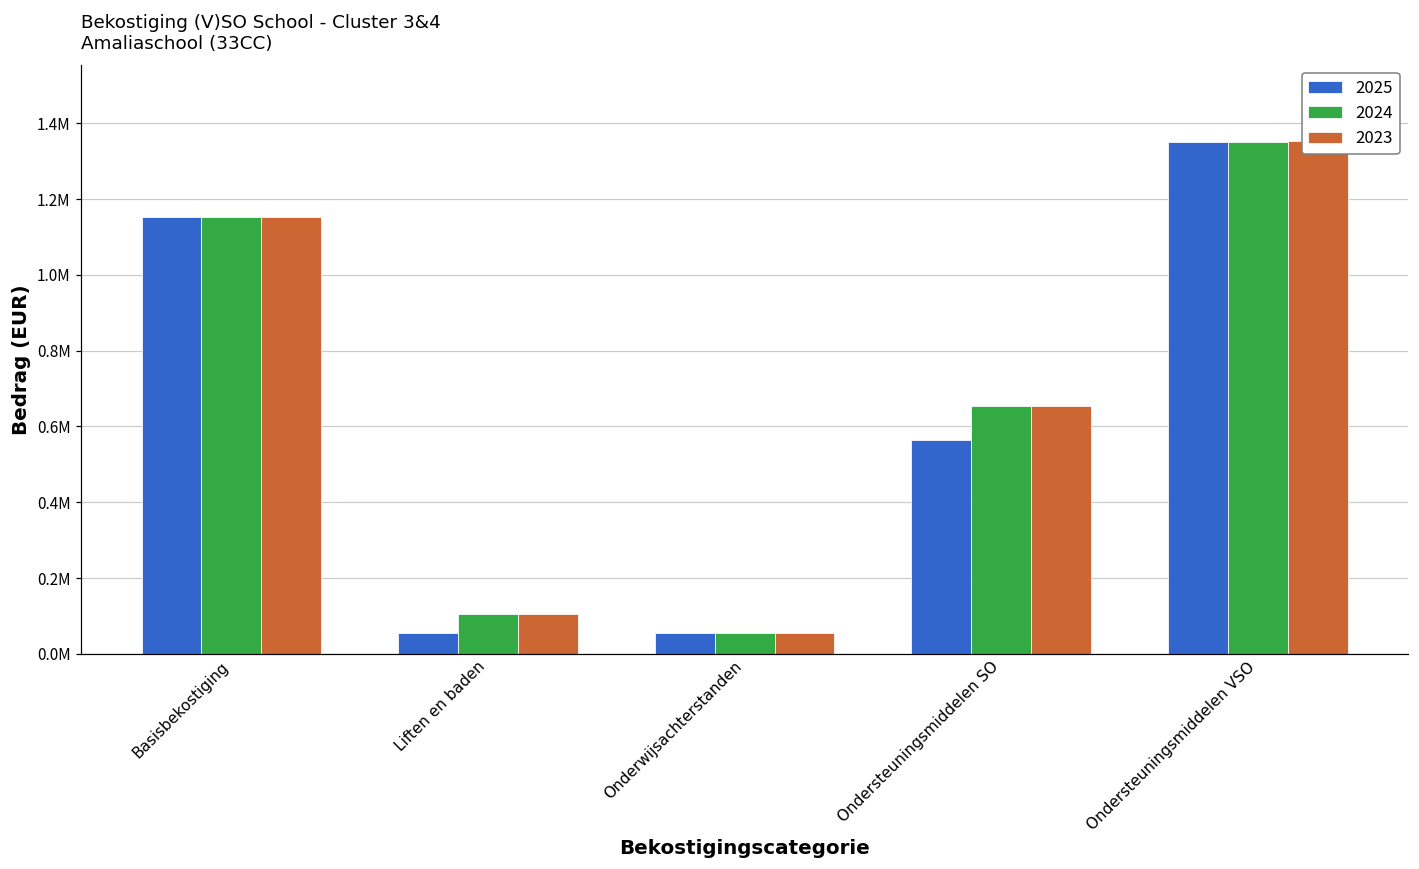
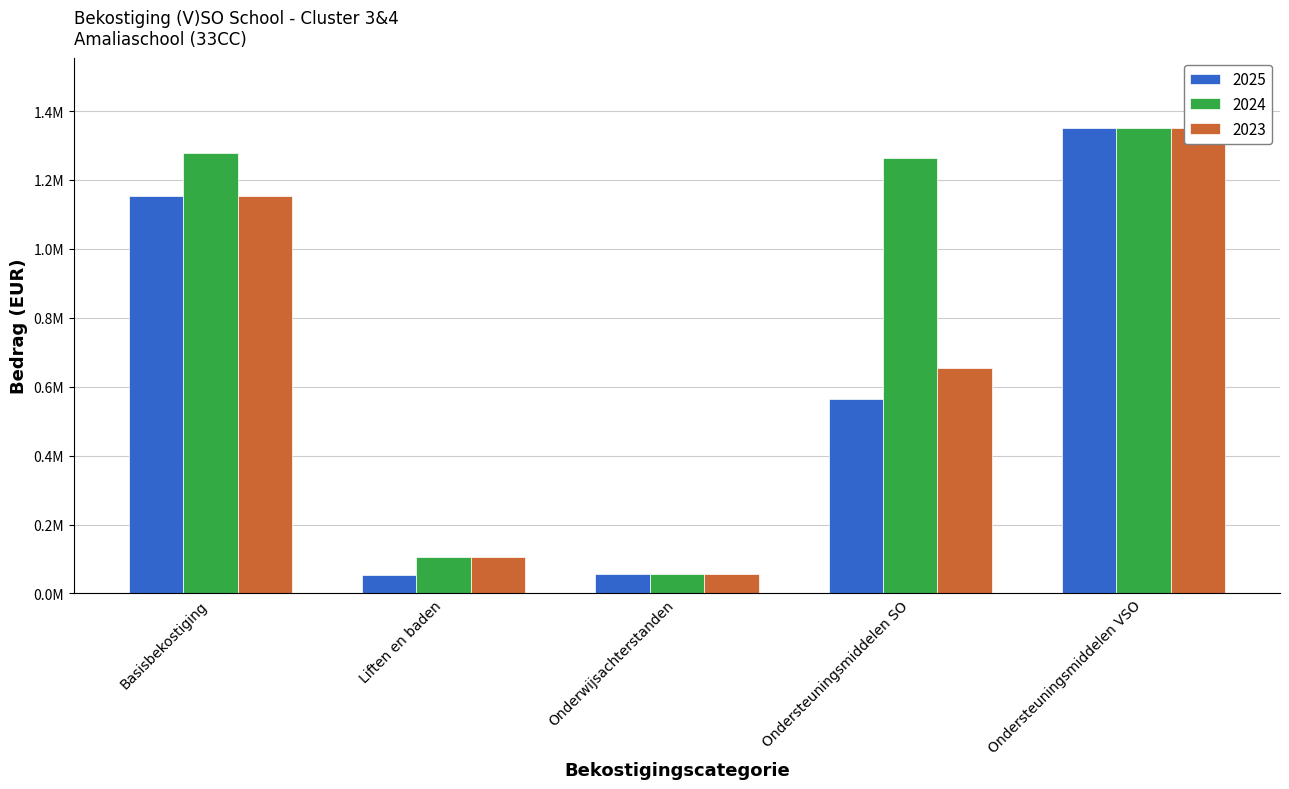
2024, Basisbekostiging: 1150000 -> 1280000
2024, Ondersteuningsmiddelen SO: 650000 -> 1260000
